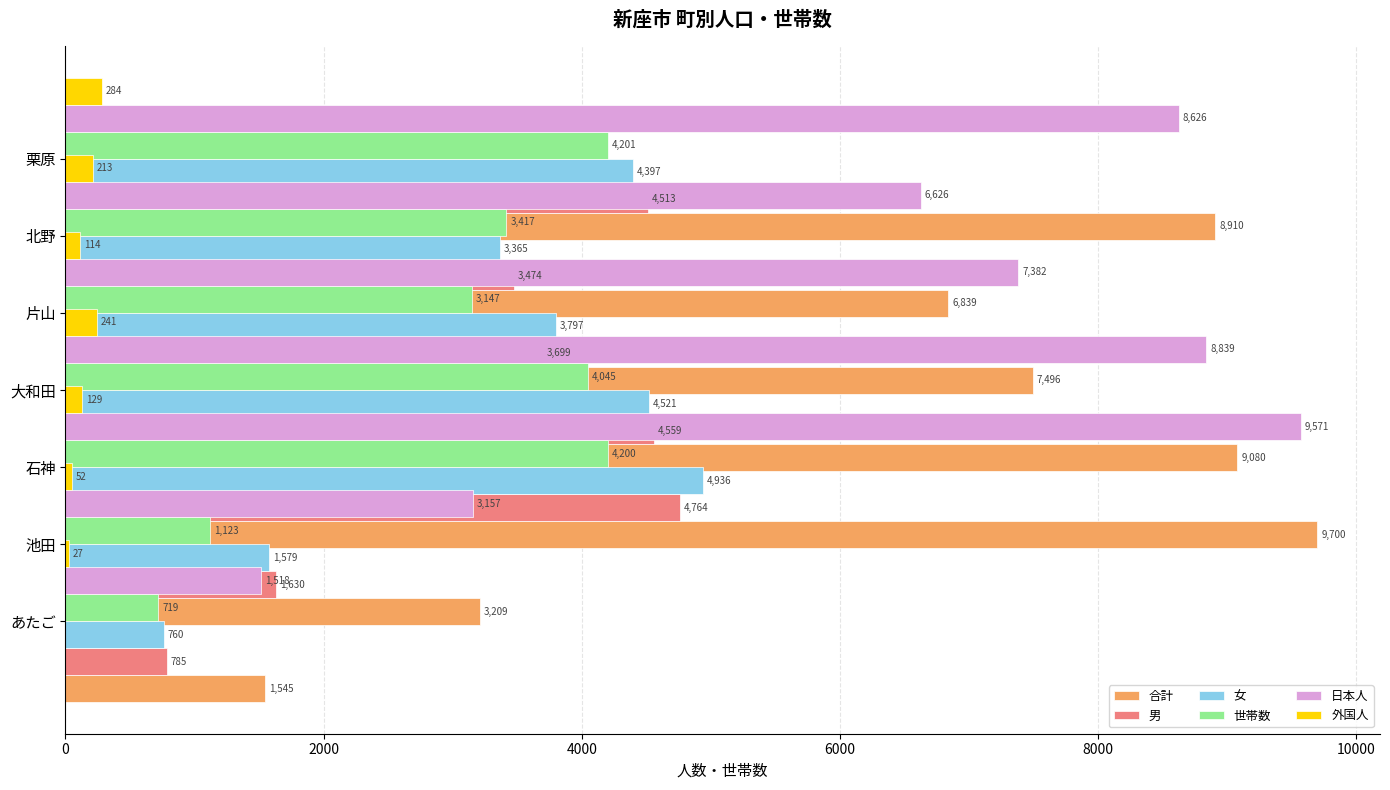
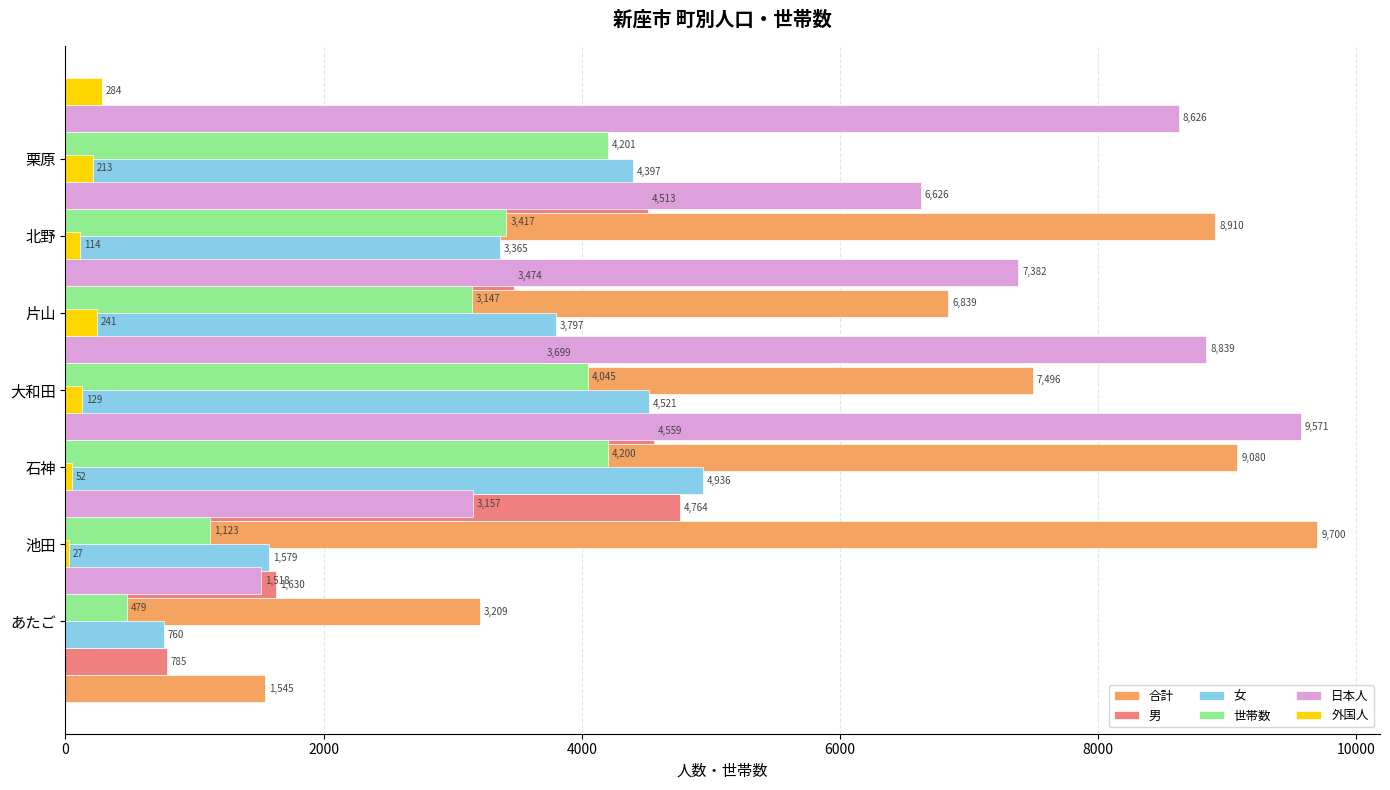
世帯数, あたご: 719 -> 479
